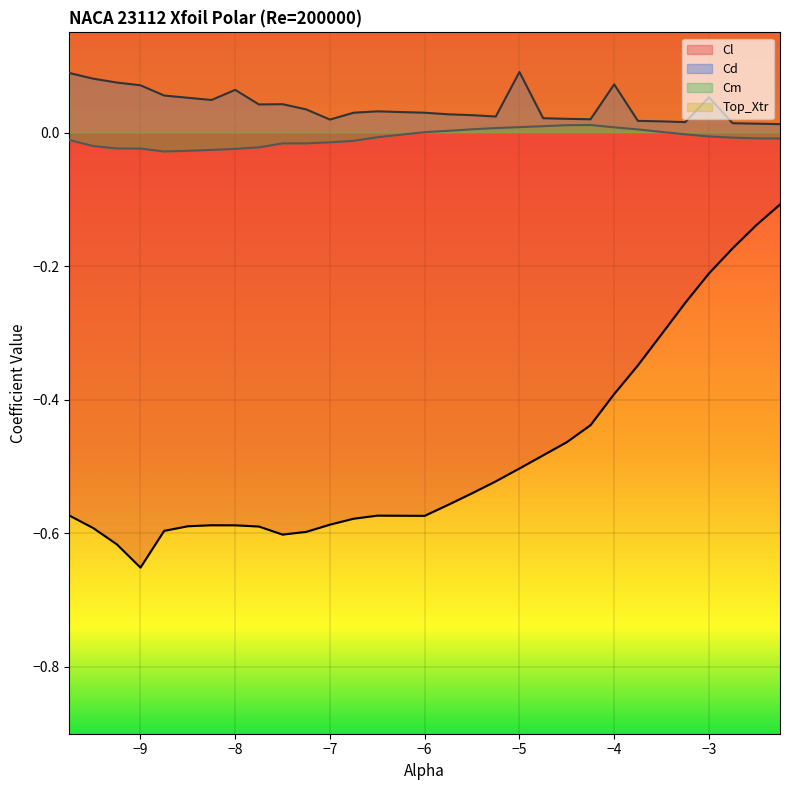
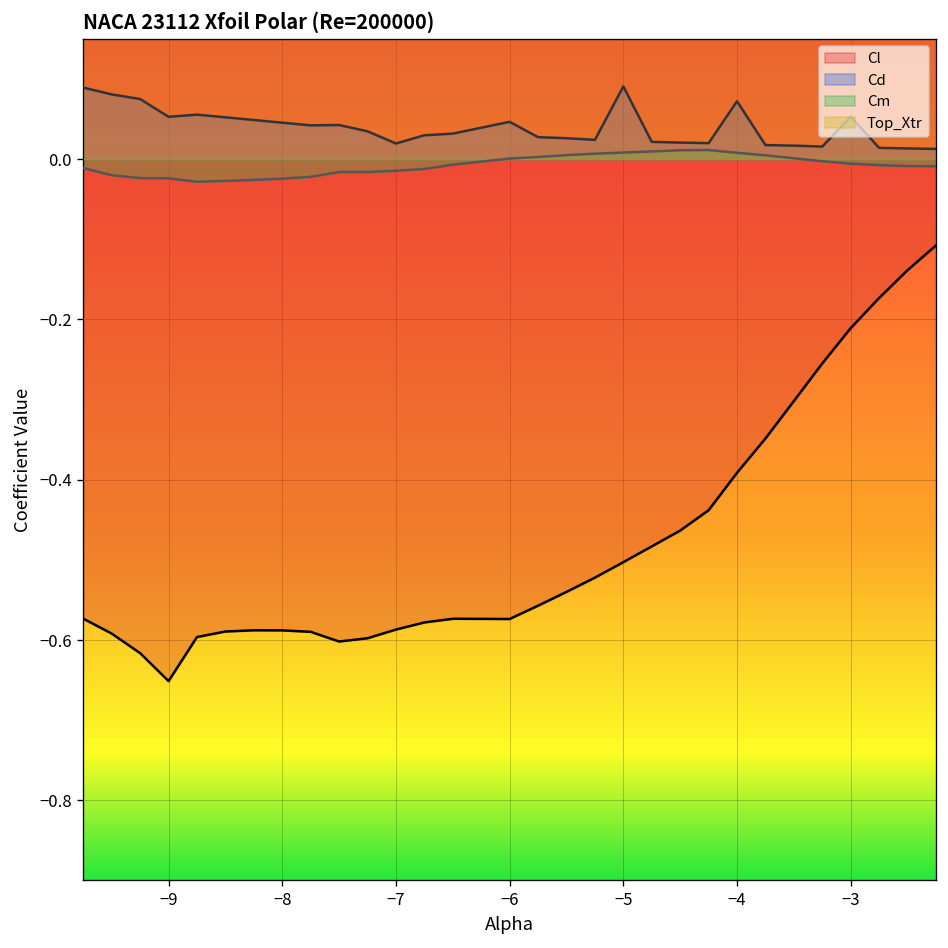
Cd, −9: 0.07 -> 0.05
Cd, −8: 0.06 -> 0.05
Cd, −6: 0.03 -> 0.05
